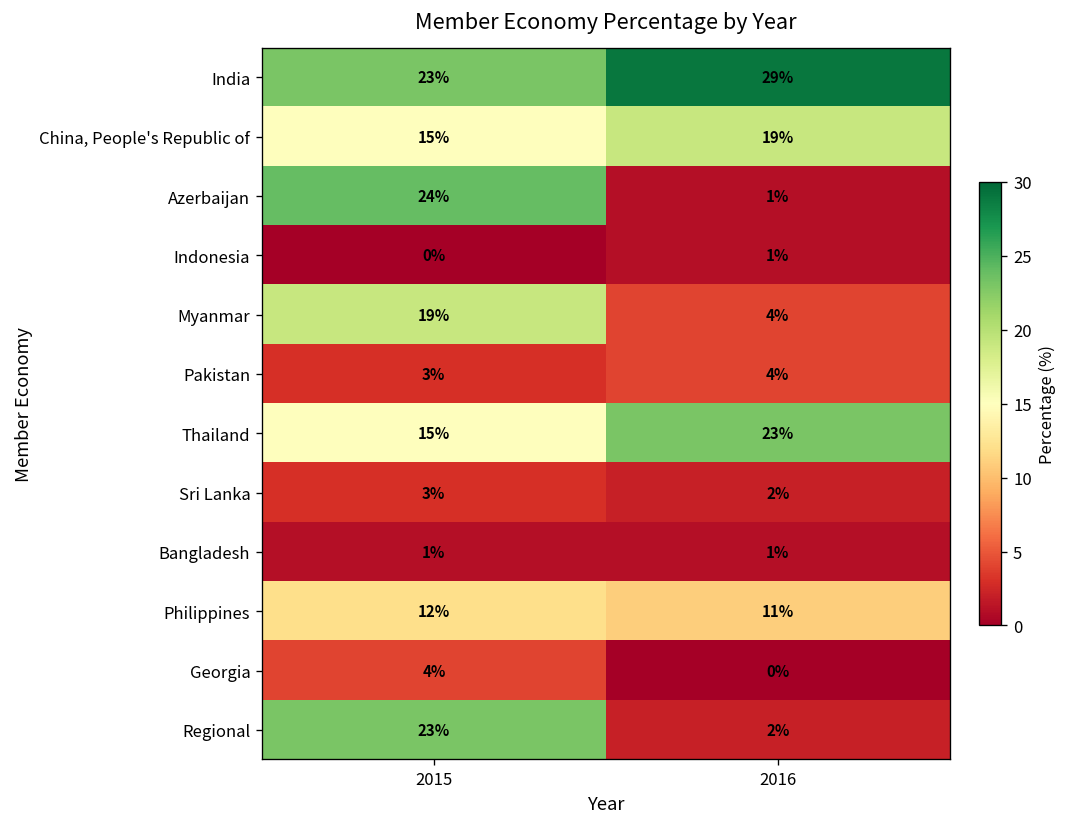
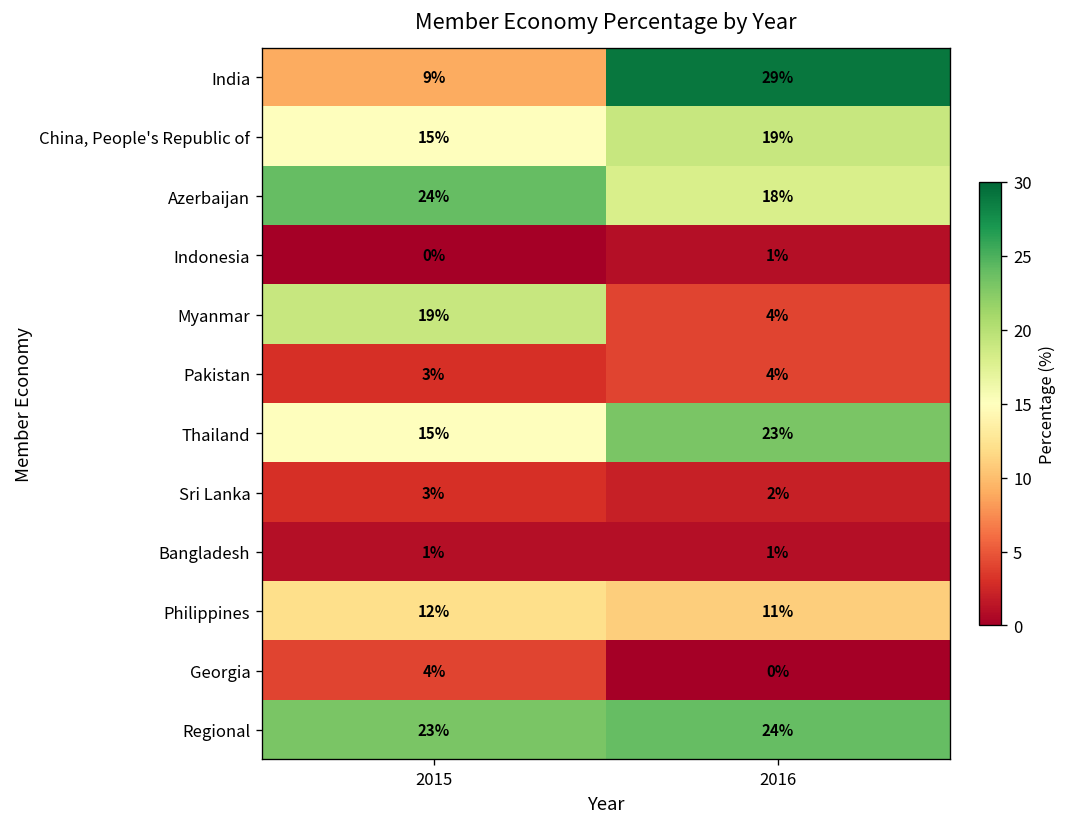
India, 2015: 23% -> 9%
Azerbaijan, 2016: 1% -> 18%
Regional, 2016: 2% -> 24%
